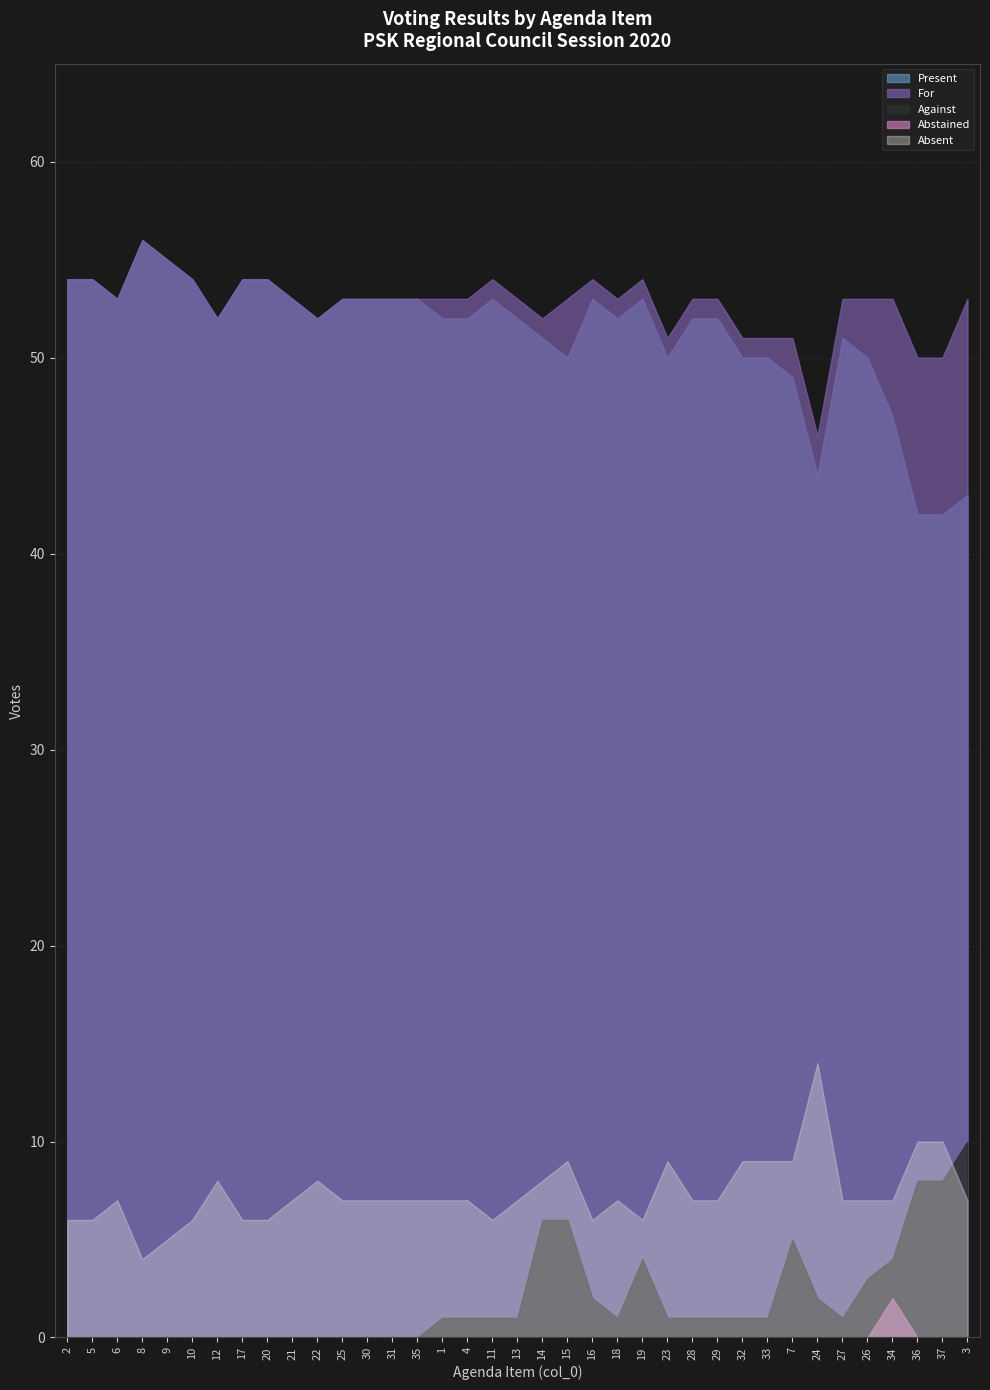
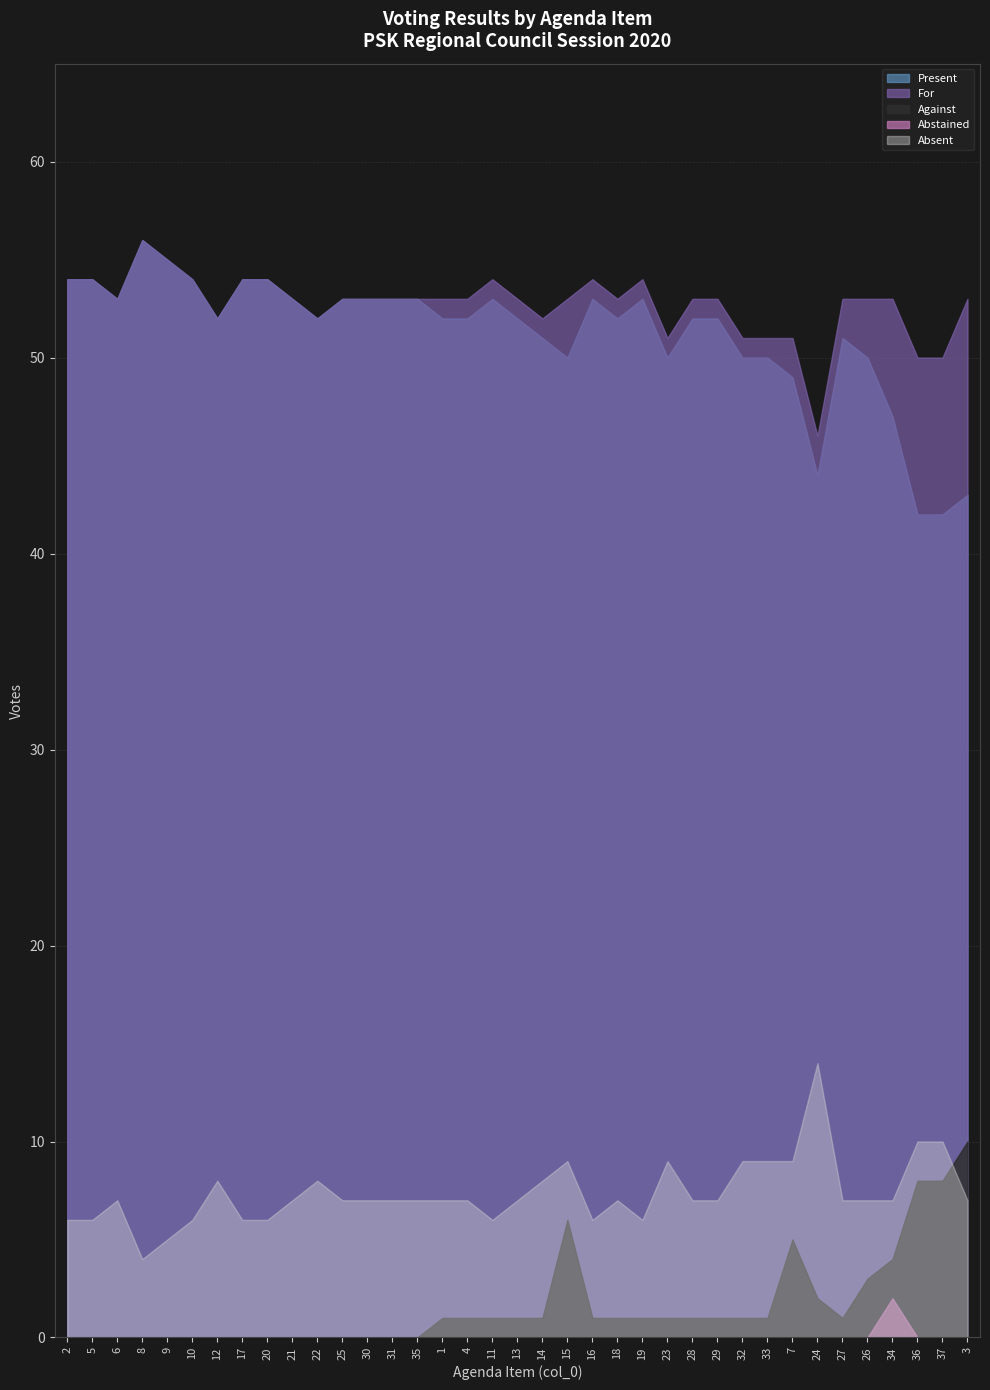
Against, 14: 6 -> 1
Against, 16: 2 -> 1
Against, 19: 4 -> 1
